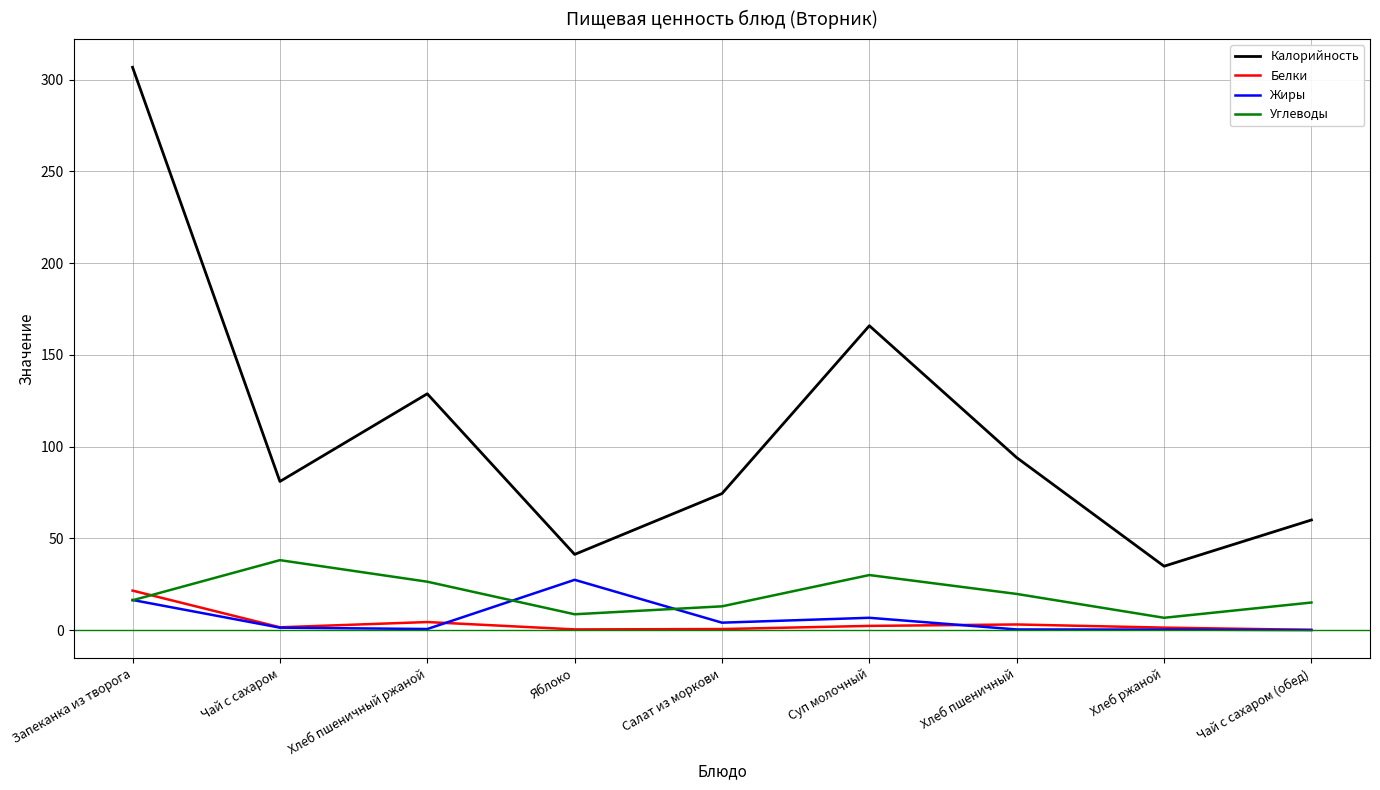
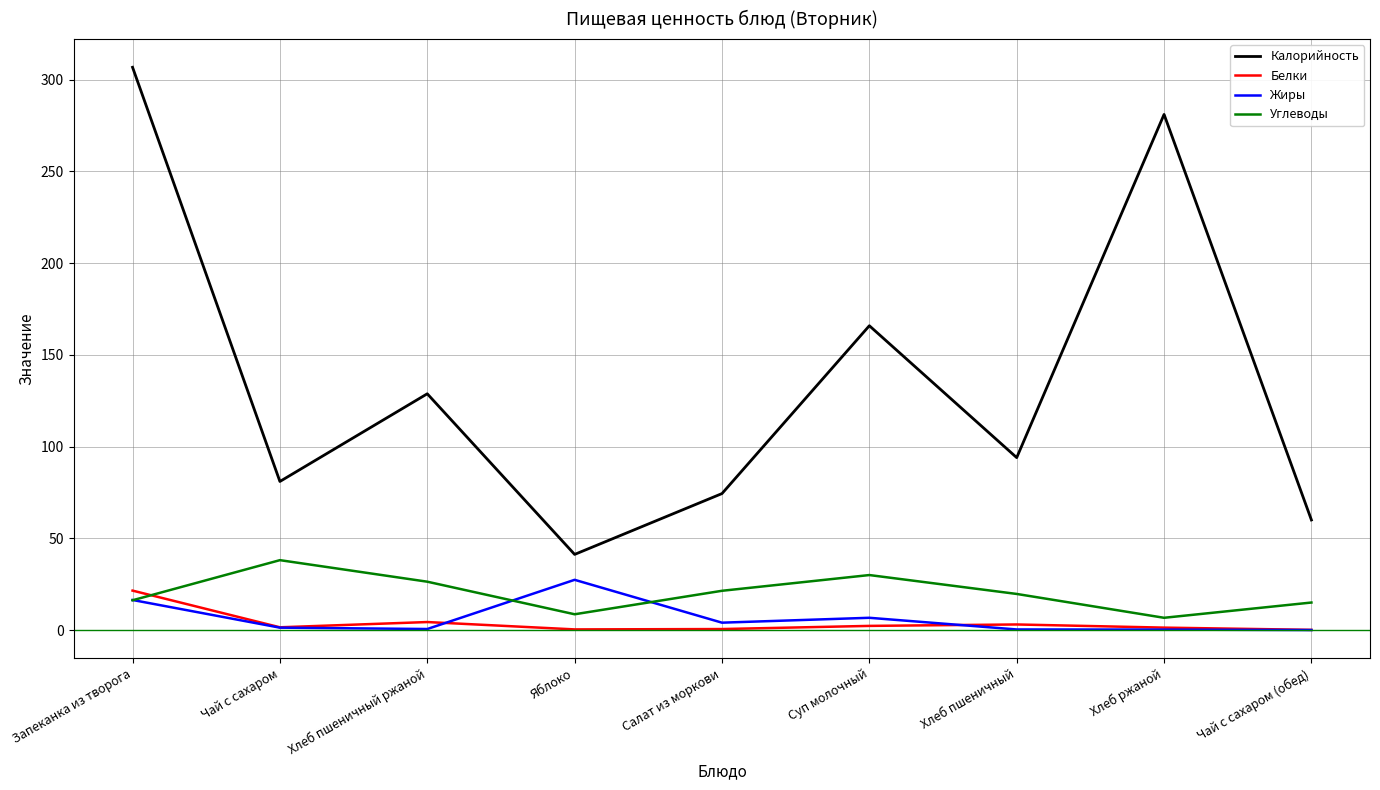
Углеводы, Салат из моркови: 13 -> 21
Калорийность, Хлеб ржаной: 35 -> 281
